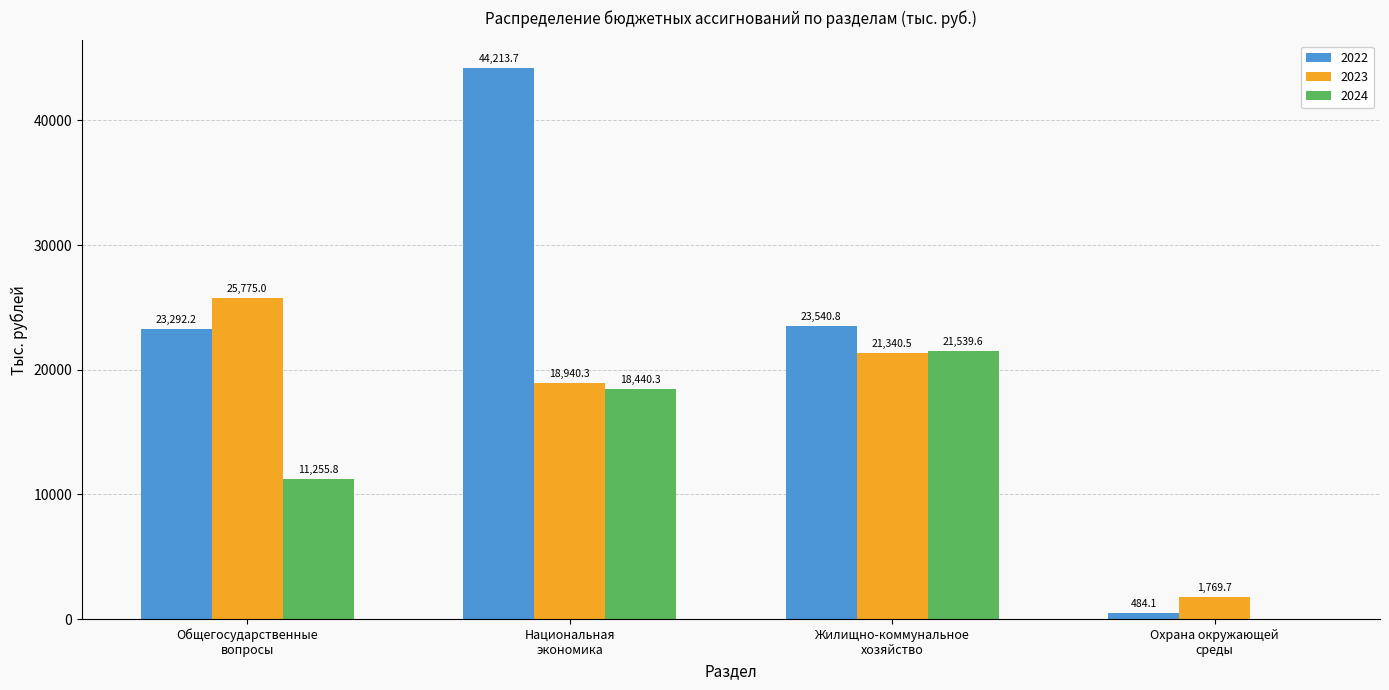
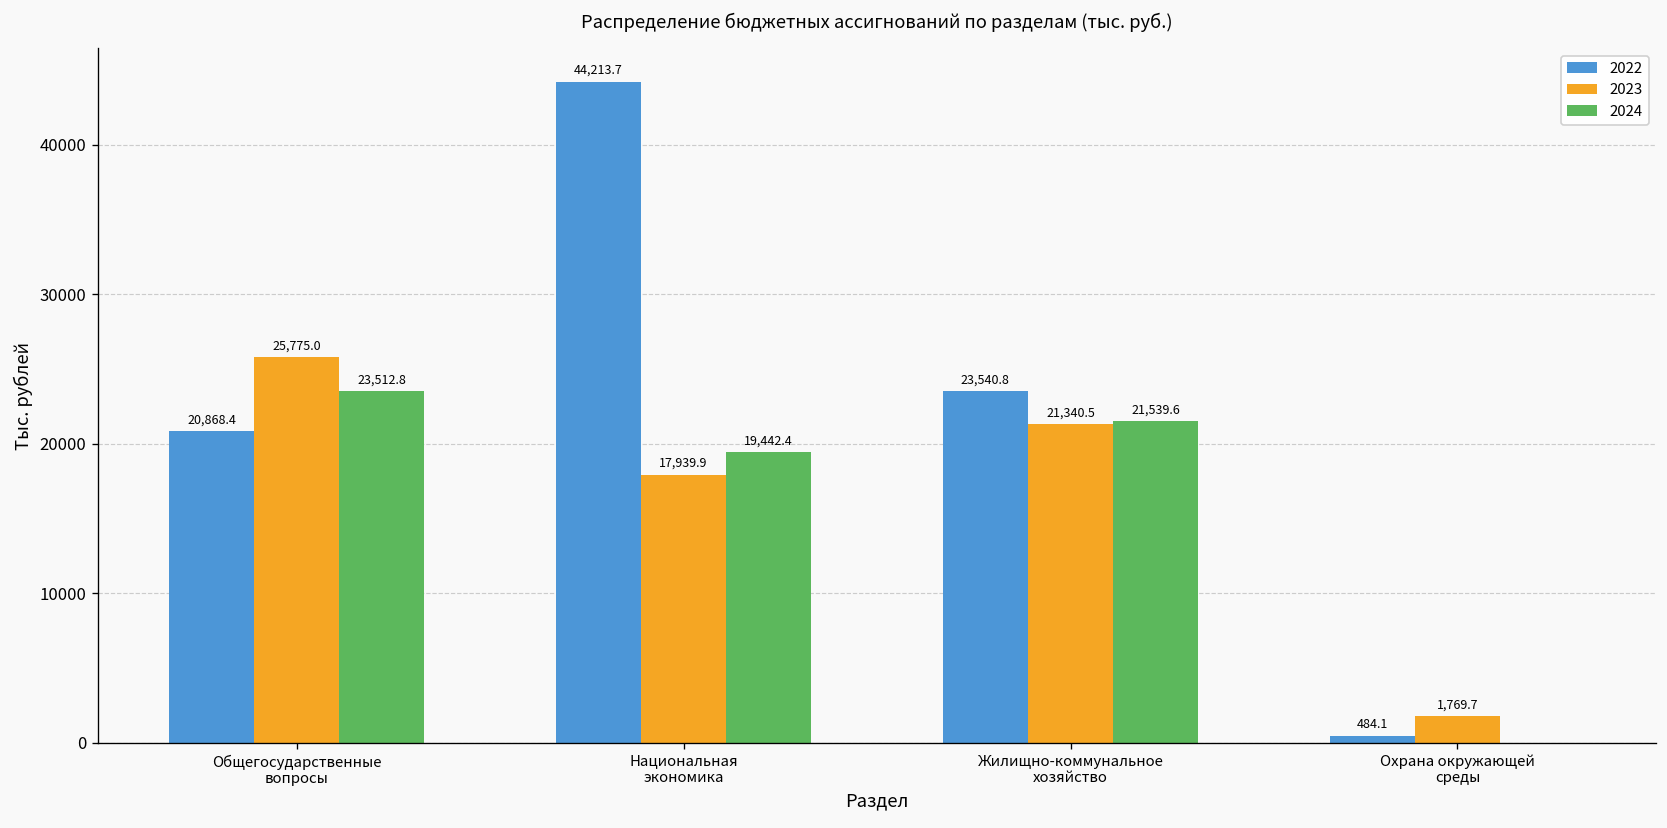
2022, Общегосударственные вопросы: 23,292.2 -> 20,868.4
2024, Общегосударственные вопросы: 11,255.8 -> 23,512.8
2023, Национальная экономика: 18,940.3 -> 17,939.9
2024, Национальная экономика: 18,440.3 -> 19,442.4
